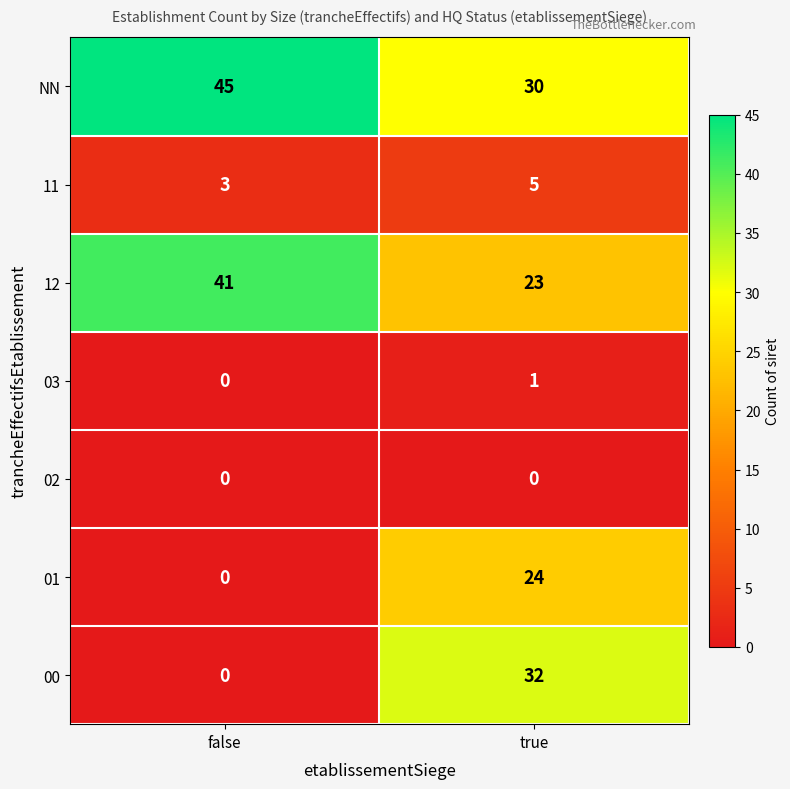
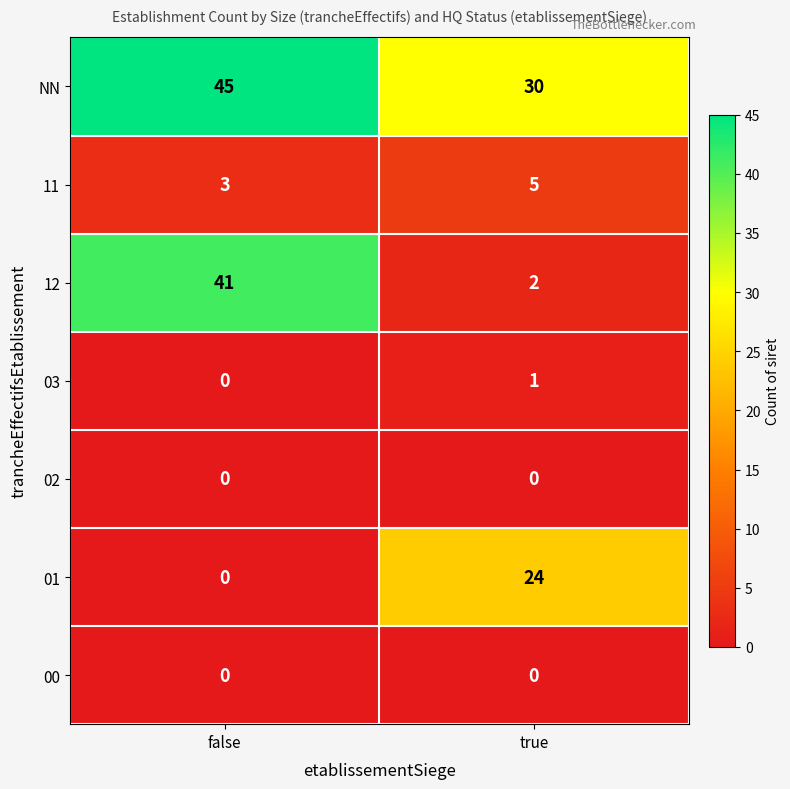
12, true: 23 -> 2
00, true: 32 -> 0
